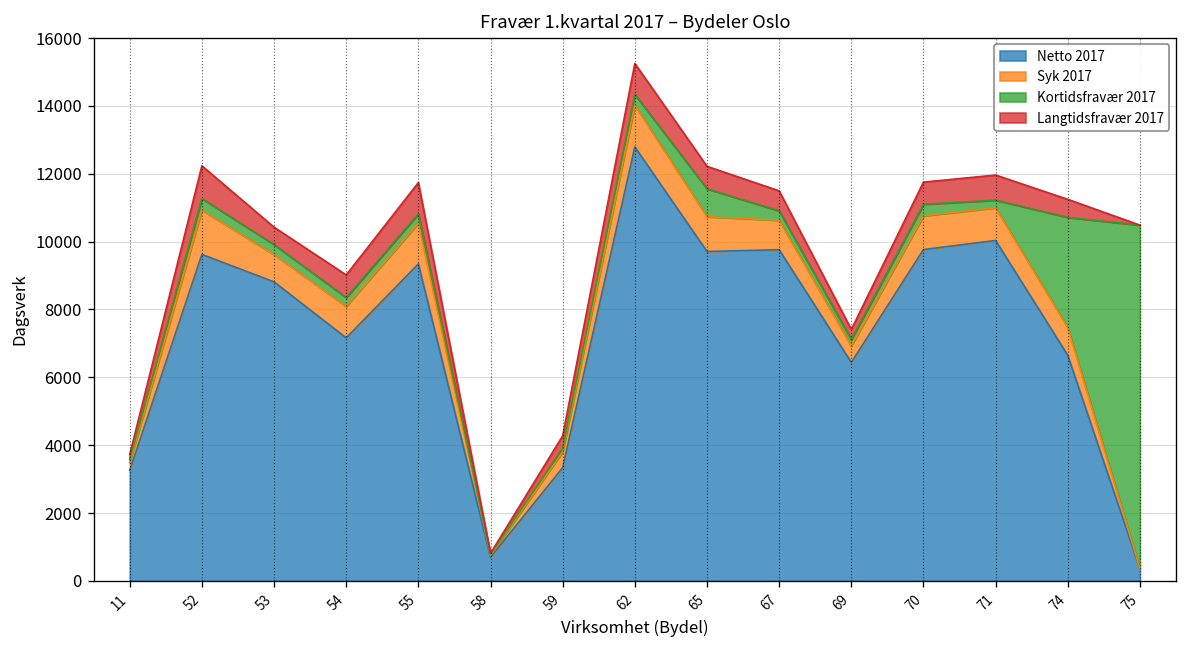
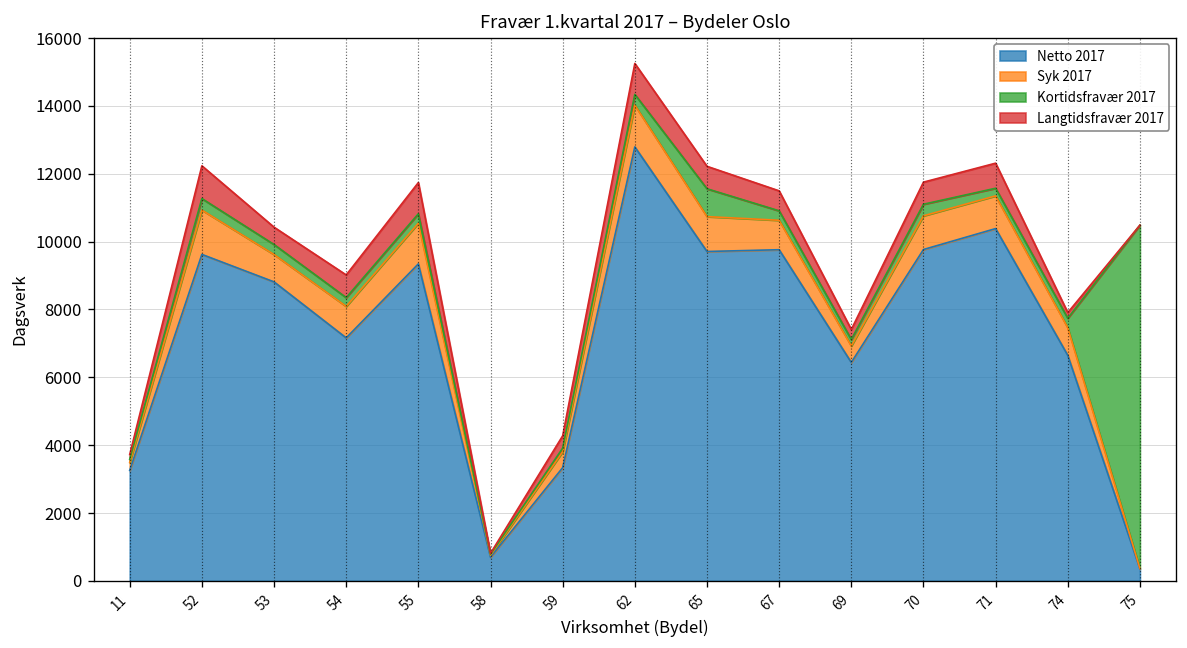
Netto 2017, 71: 10000 -> 10400
Kortidsfravær 2017, 74: 3300 -> 300
Langtidsfravær 2017, 74: 500 -> 200
